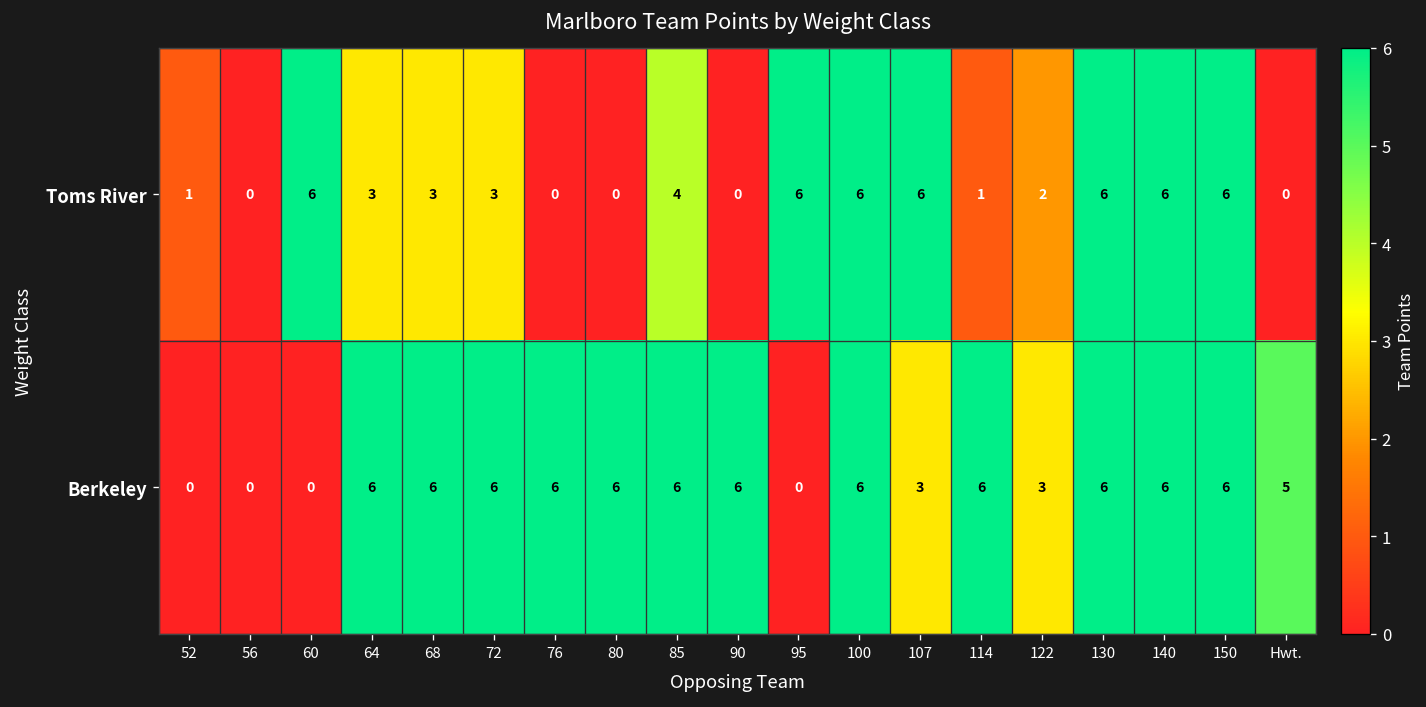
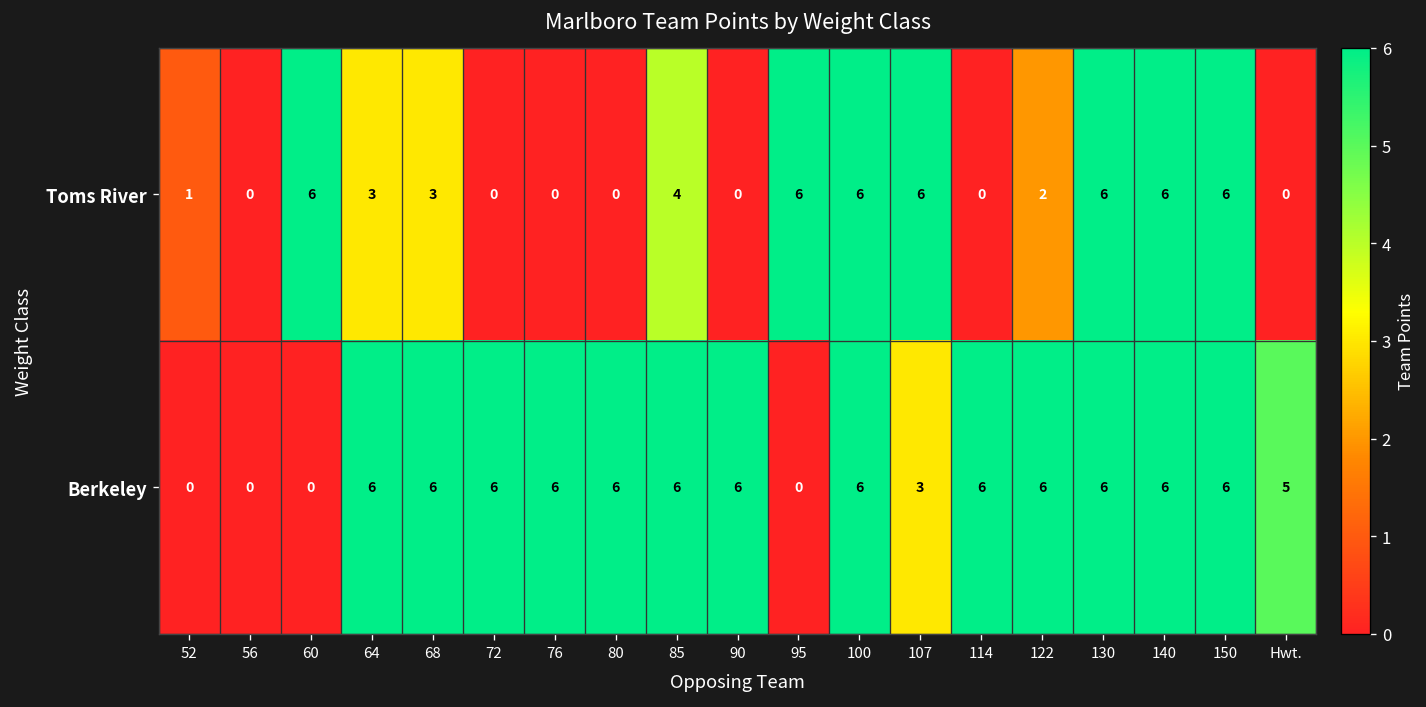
Toms River, 72: 3 -> 0
Toms River, 114: 1 -> 0
Berkeley, 122: 3 -> 6
